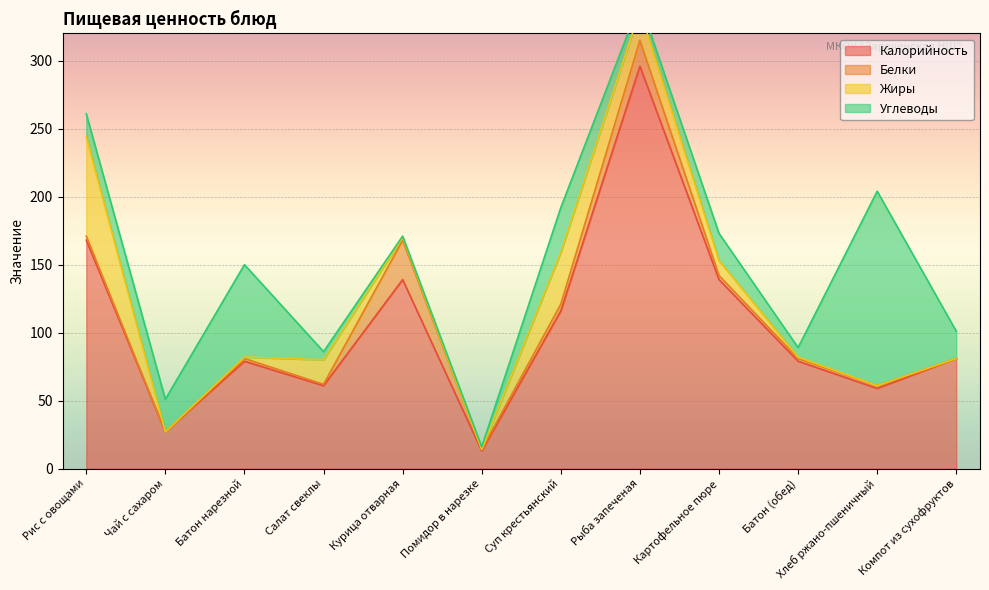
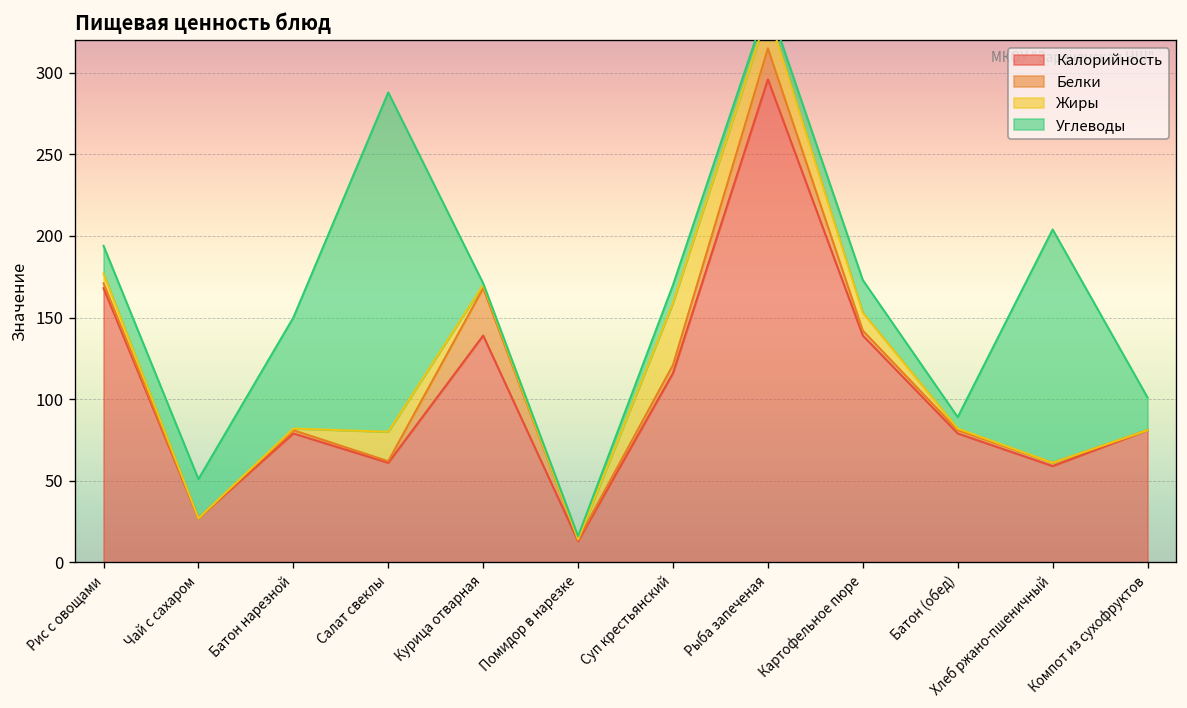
Жиры, Рис с овощами: 73 -> 6
Углеводы, Салат свеклы: 6 -> 208
Углеводы, Суп крестьянский: 33 -> 11
